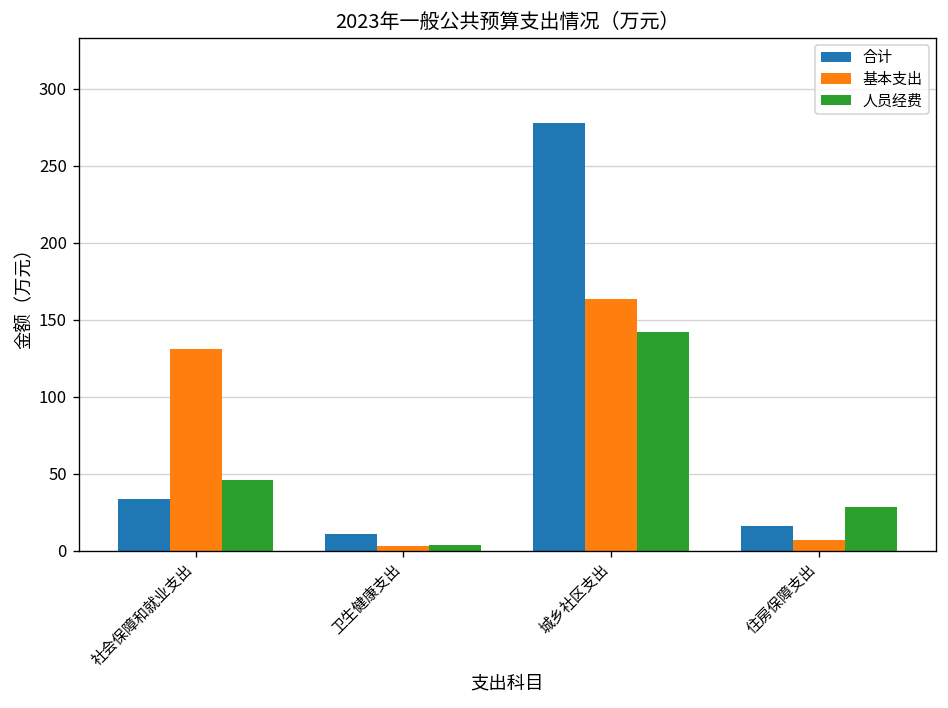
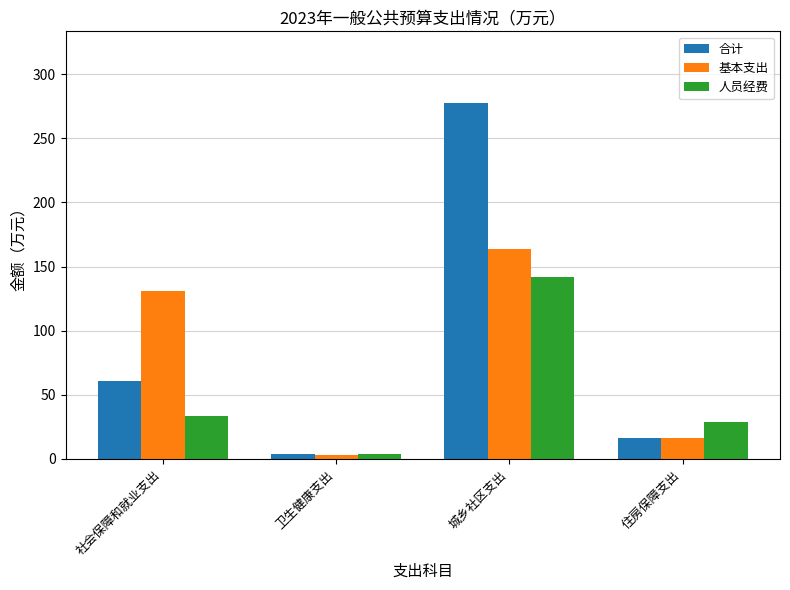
合计, 社会保障和就业支出: 34 -> 61
人员经费, 社会保障和就业支出: 46 -> 34
合计, 卫生健康支出: 11 -> 4
基本支出, 住房保障支出: 7 -> 16
